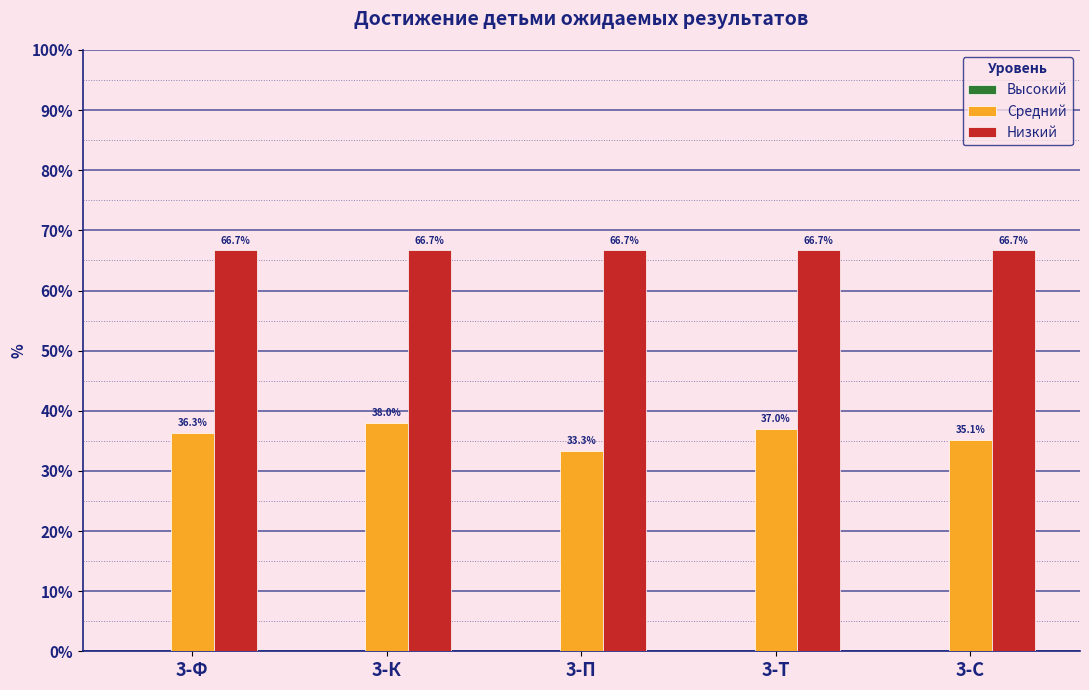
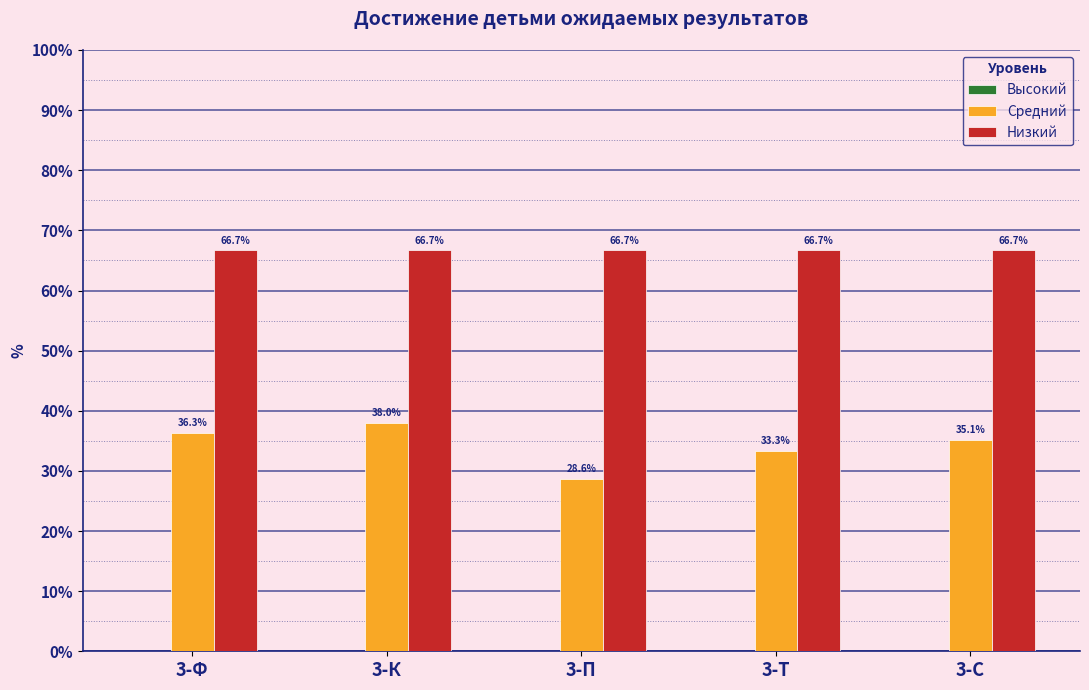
Средний, 3-П: 33.3% -> 28.6%
Средний, 3-Т: 37.0% -> 33.3%
